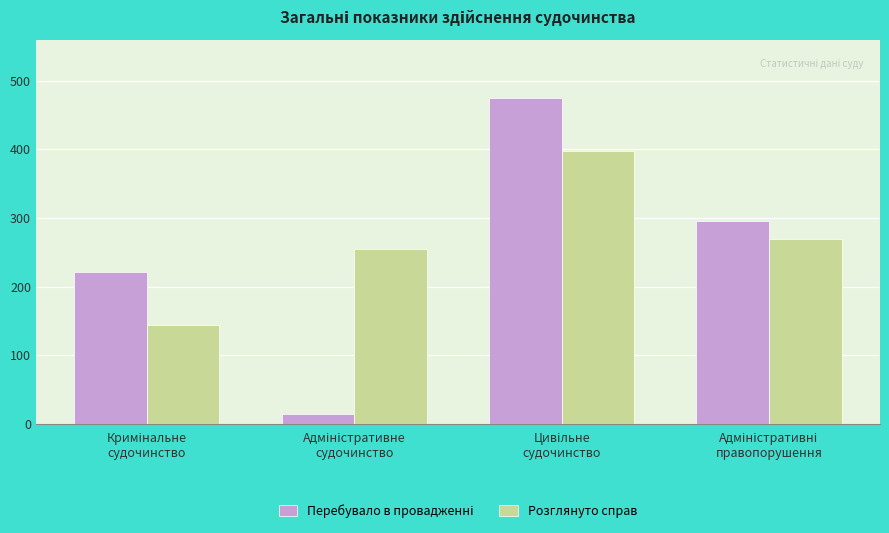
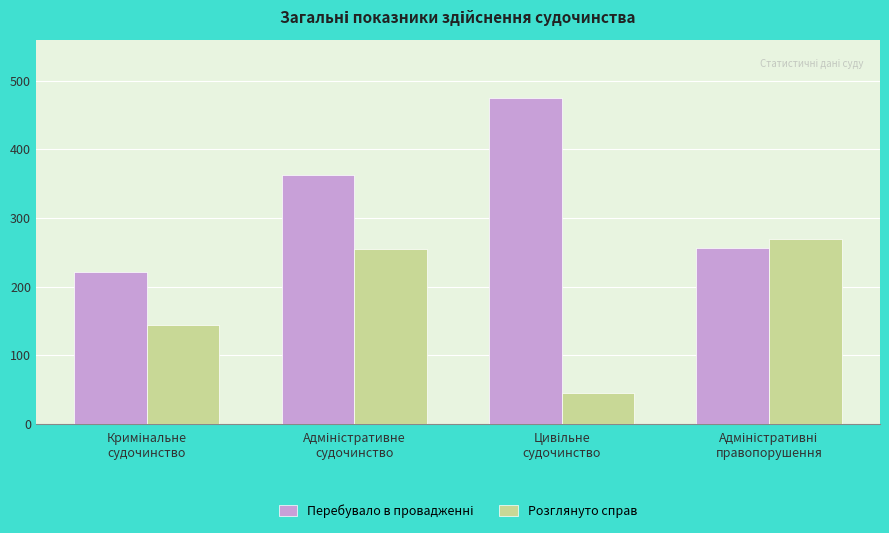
Перебувало в провадженні, Адміністративне судочинство: 20 -> 360
Розглянуто справ, Цивільне судочинство: 400 -> 50
Перебувало в провадженні, Адміністративні правопорушення: 300 -> 260
